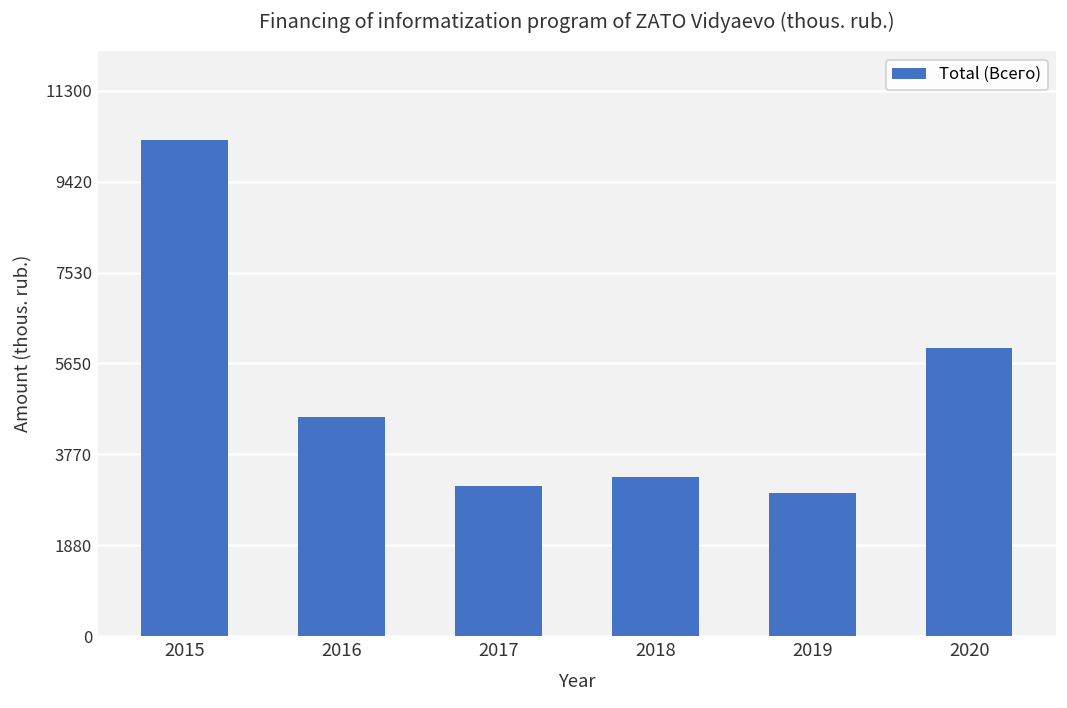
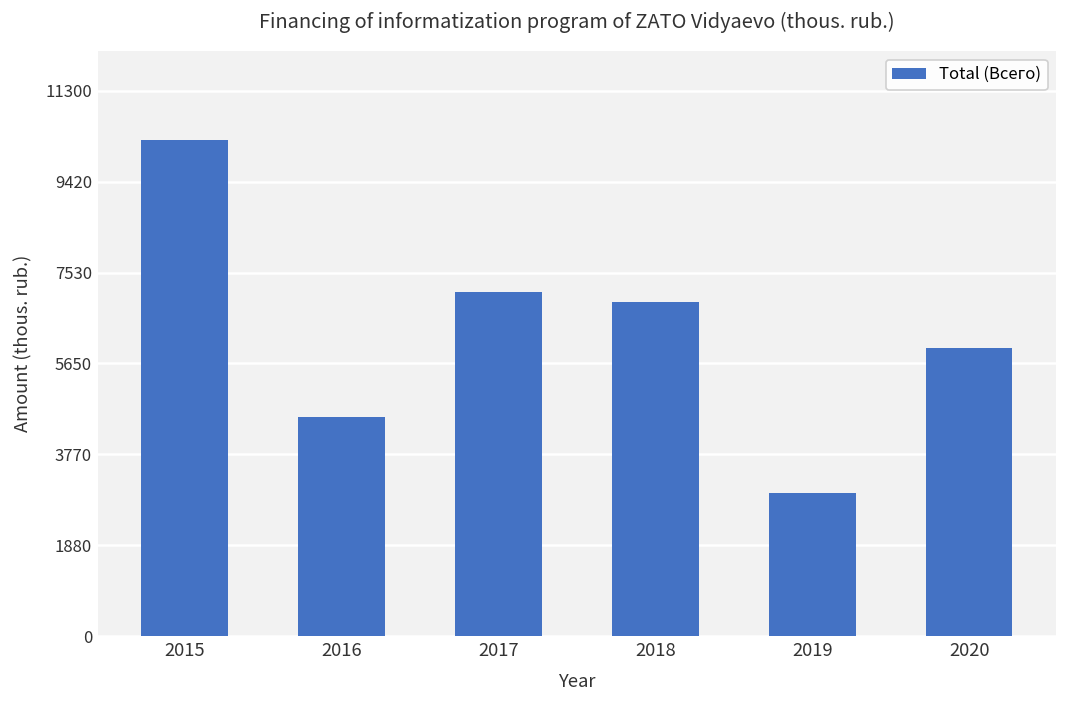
2017: 3100 -> 7100
2018: 3300 -> 6900
